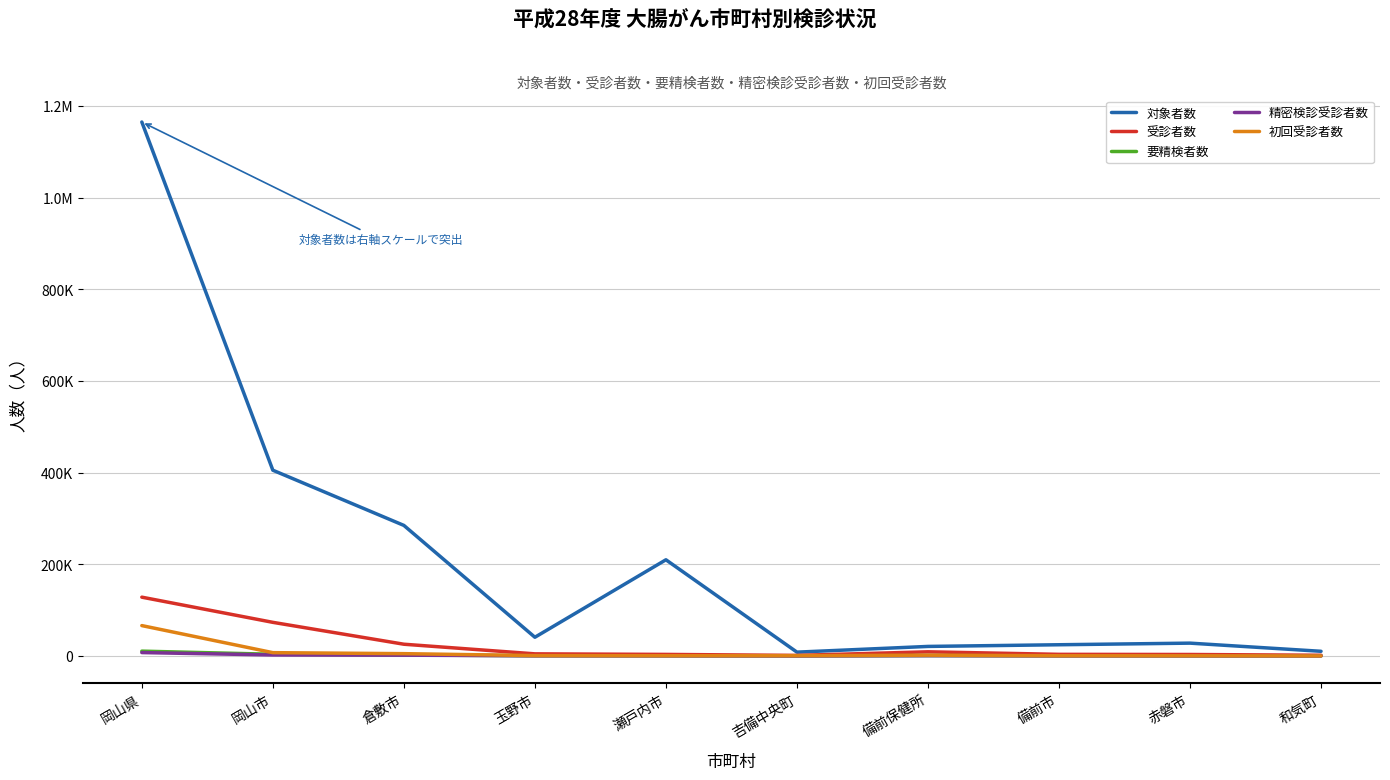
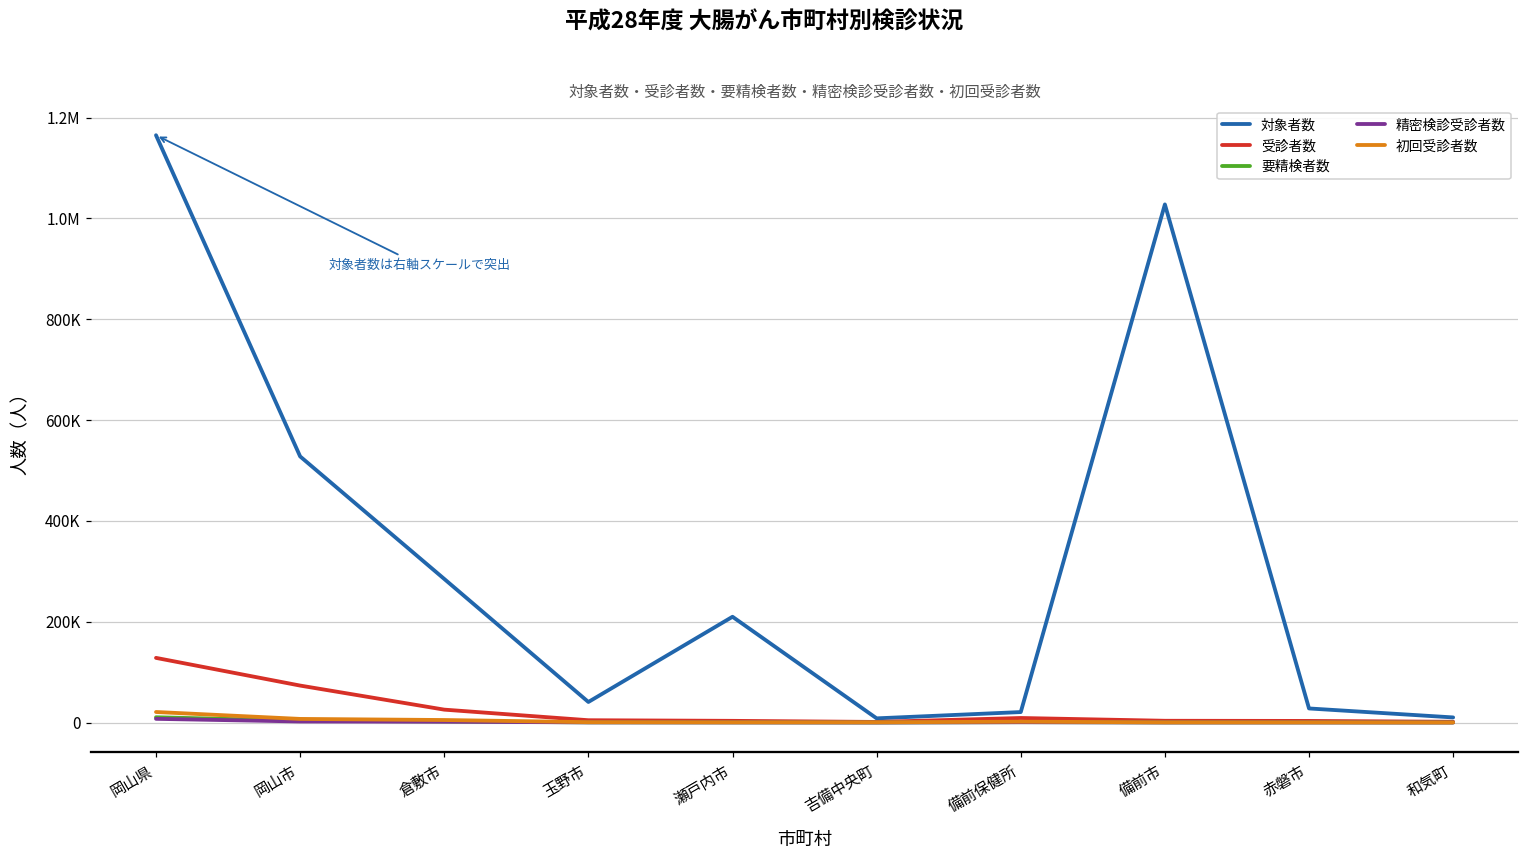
初回受診者数, 岡山県: 70000 -> 20000
対象者数, 岡山市: 410000 -> 530000
対象者数, 備前市: 20000 -> 1030000
